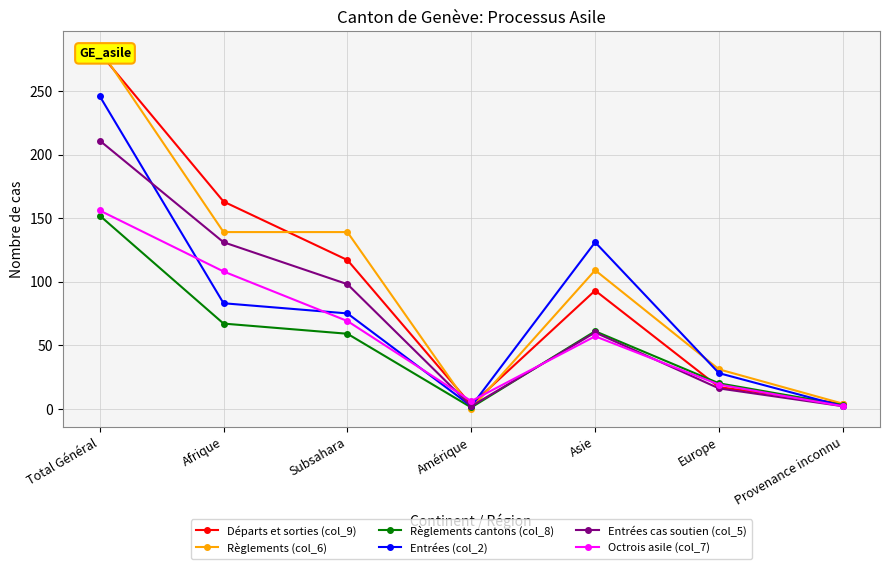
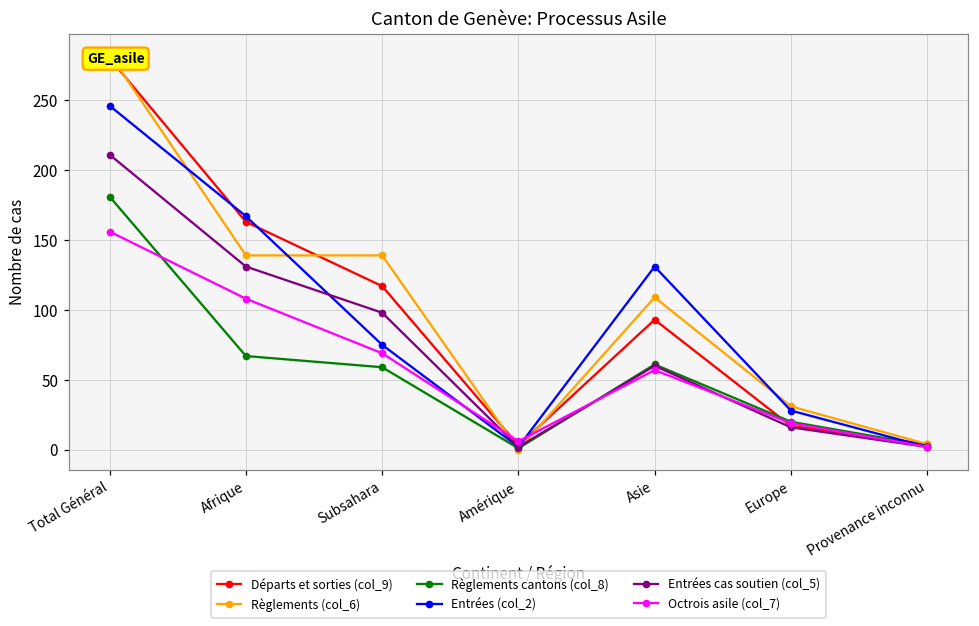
Règlements cantons (col_8), Total Général: 152 -> 181
Entrées (col_2), Afrique: 83 -> 167
